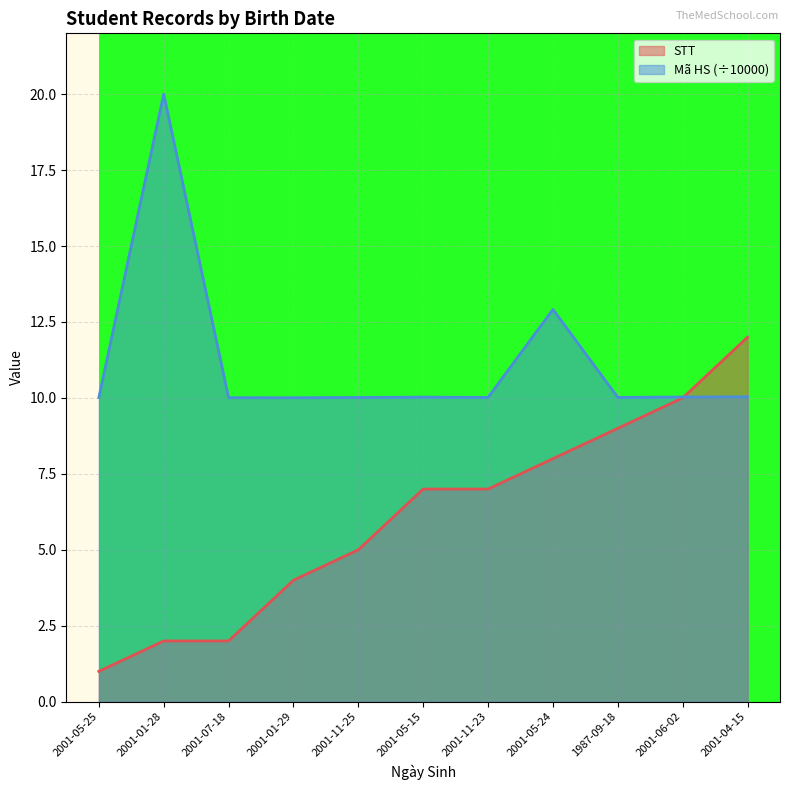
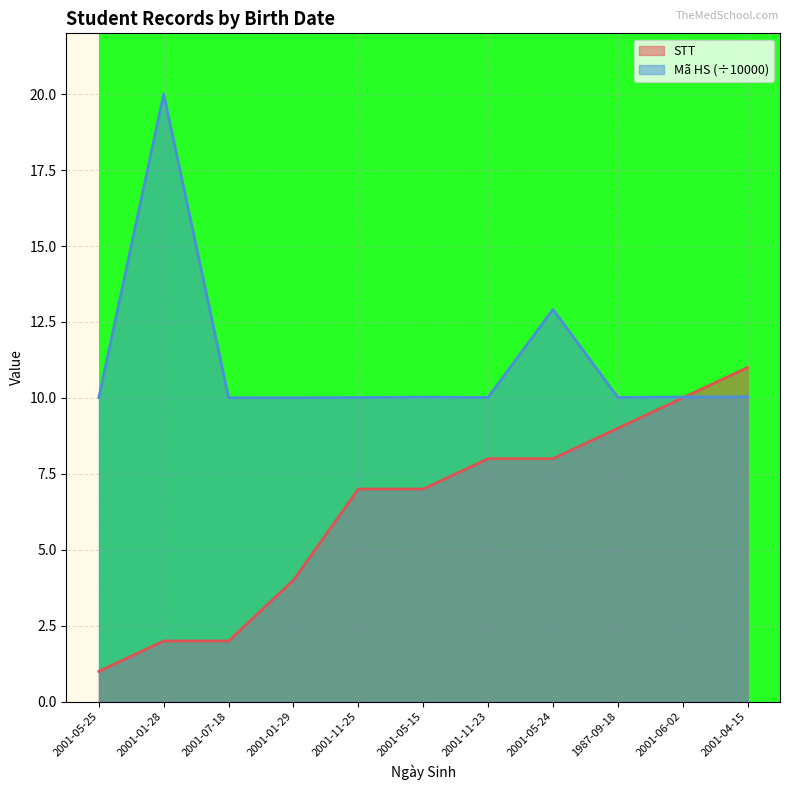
STT, 2001-11-25: 5 -> 7
STT, 2001-11-23: 7 -> 8
STT, 2001-04-15: 12 -> 11
